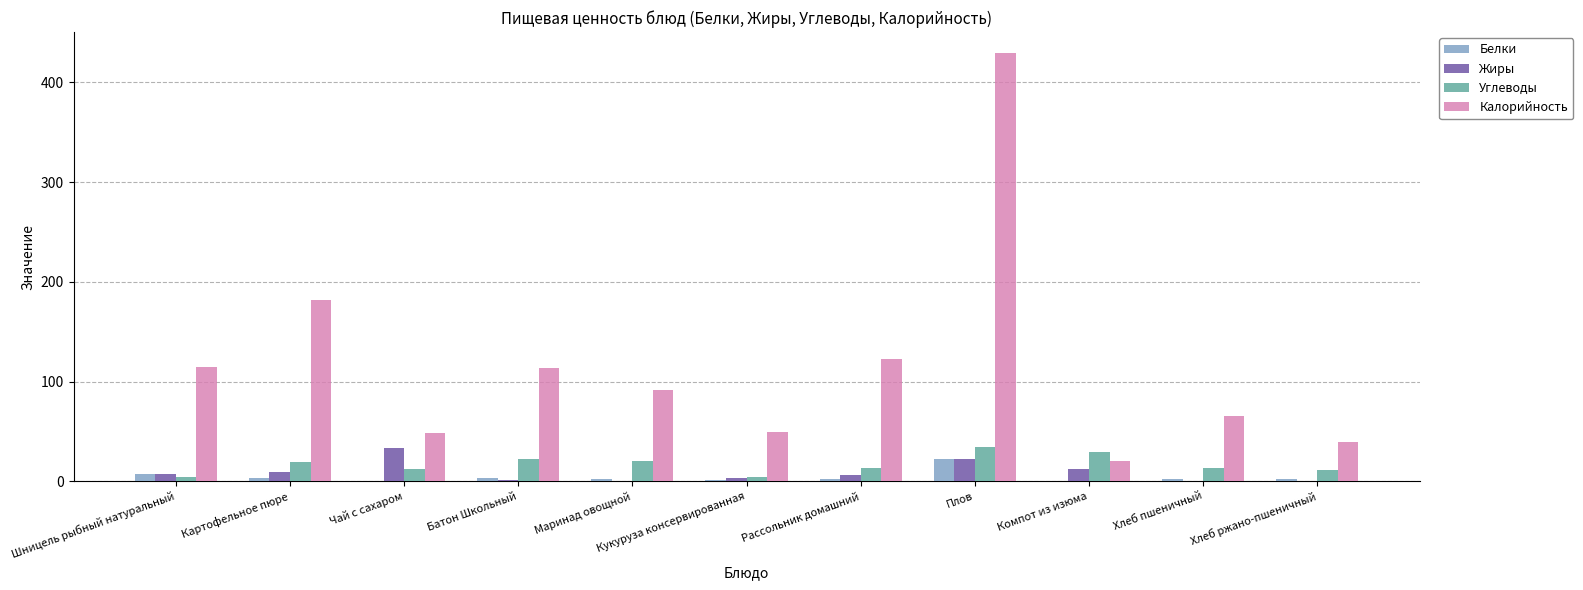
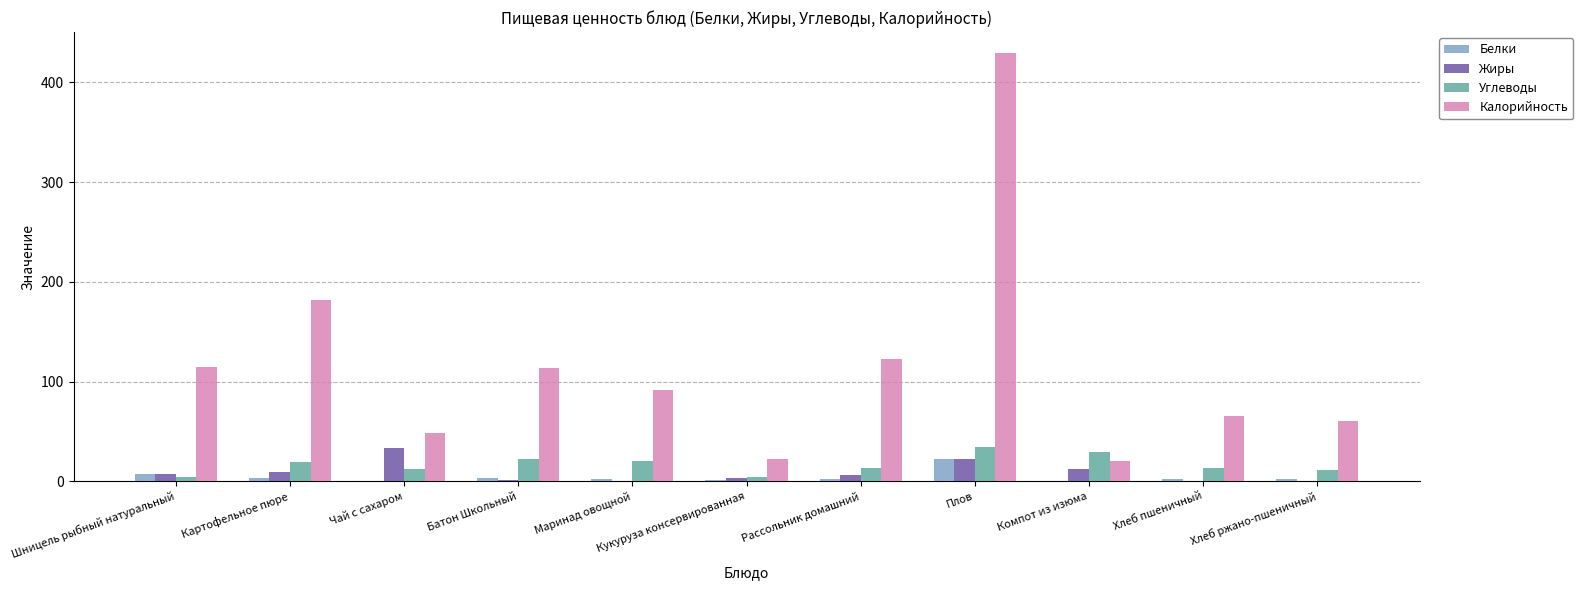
Калорийность, Кукуруза консервированная: 50 -> 20
Калорийность, Хлеб ржано-пшеничный: 40 -> 60
